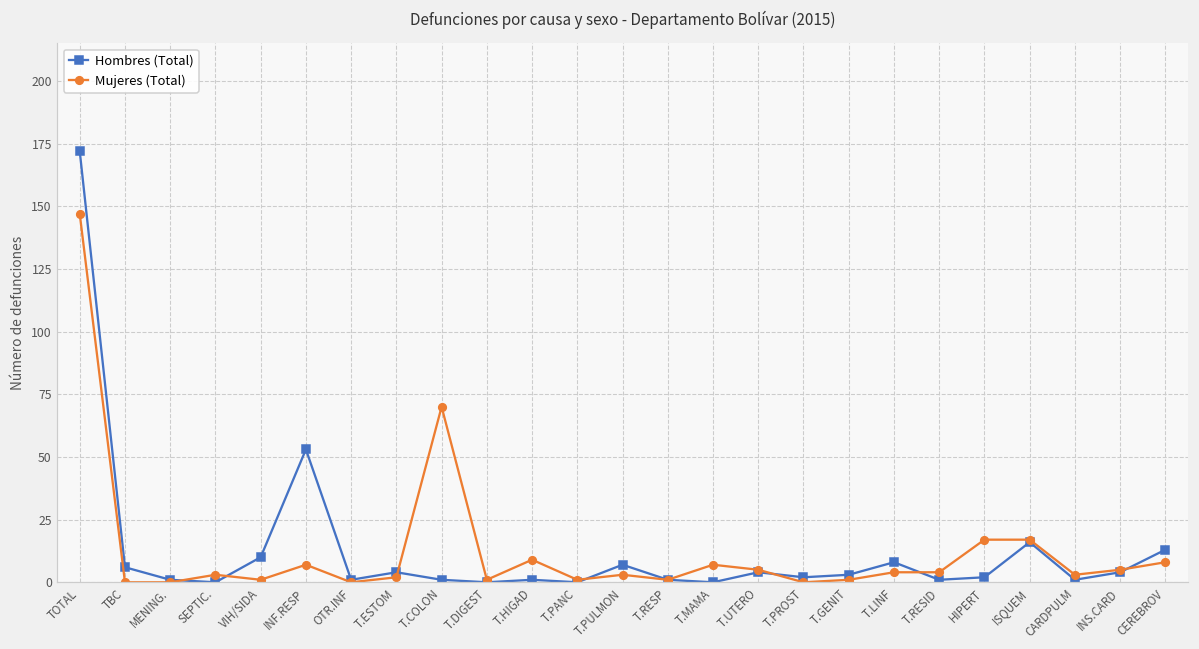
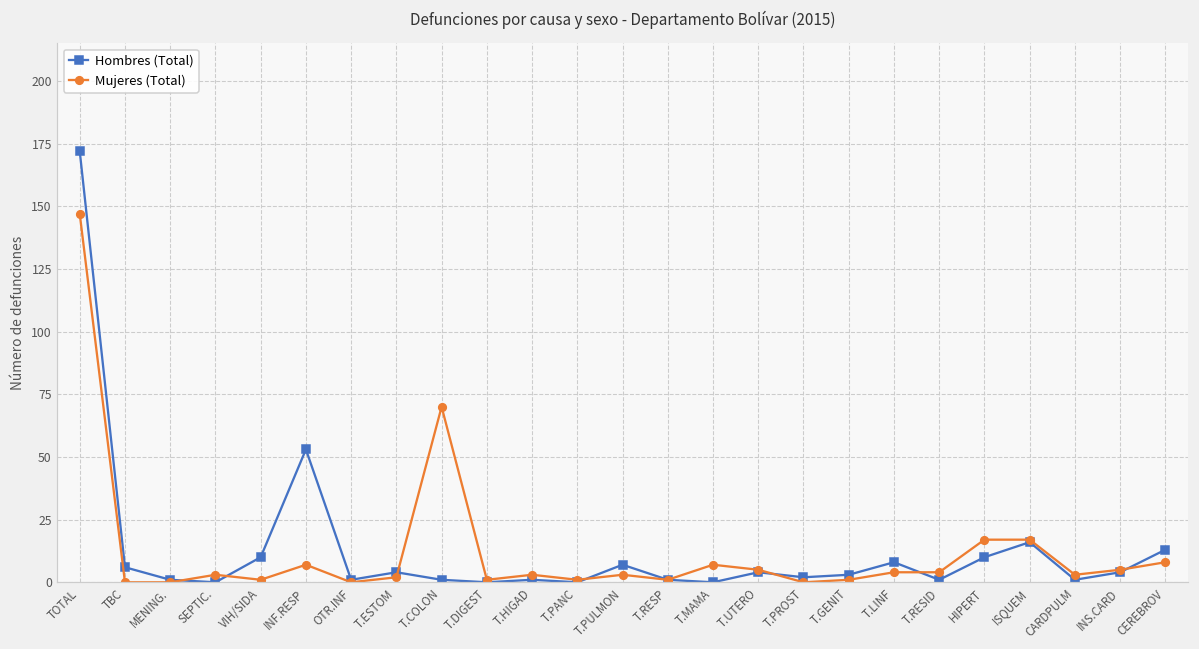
Mujeres (Total), T.HIGAD: 9 -> 3
Hombres (Total), HIPERT: 2 -> 10
